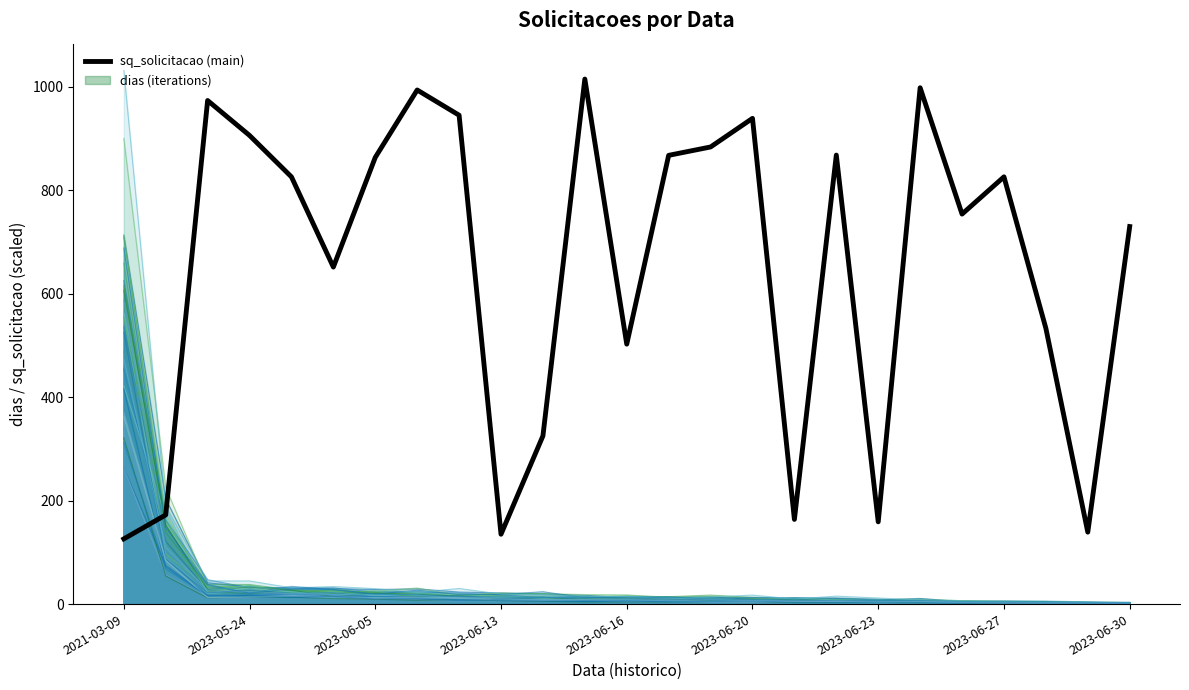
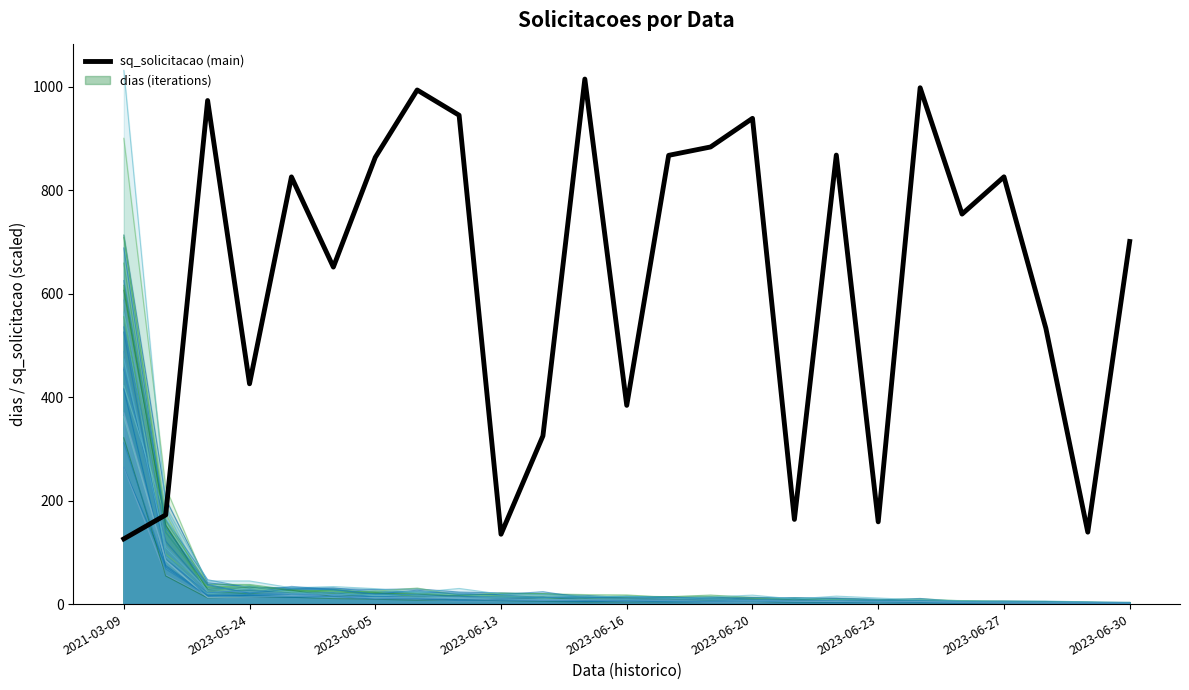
sq_solicitacao (main), 2023-05-24: 910 -> 430
sq_solicitacao (main), 2023-06-16: 500 -> 380
sq_solicitacao (main), 2023-06-30: 730 -> 700
